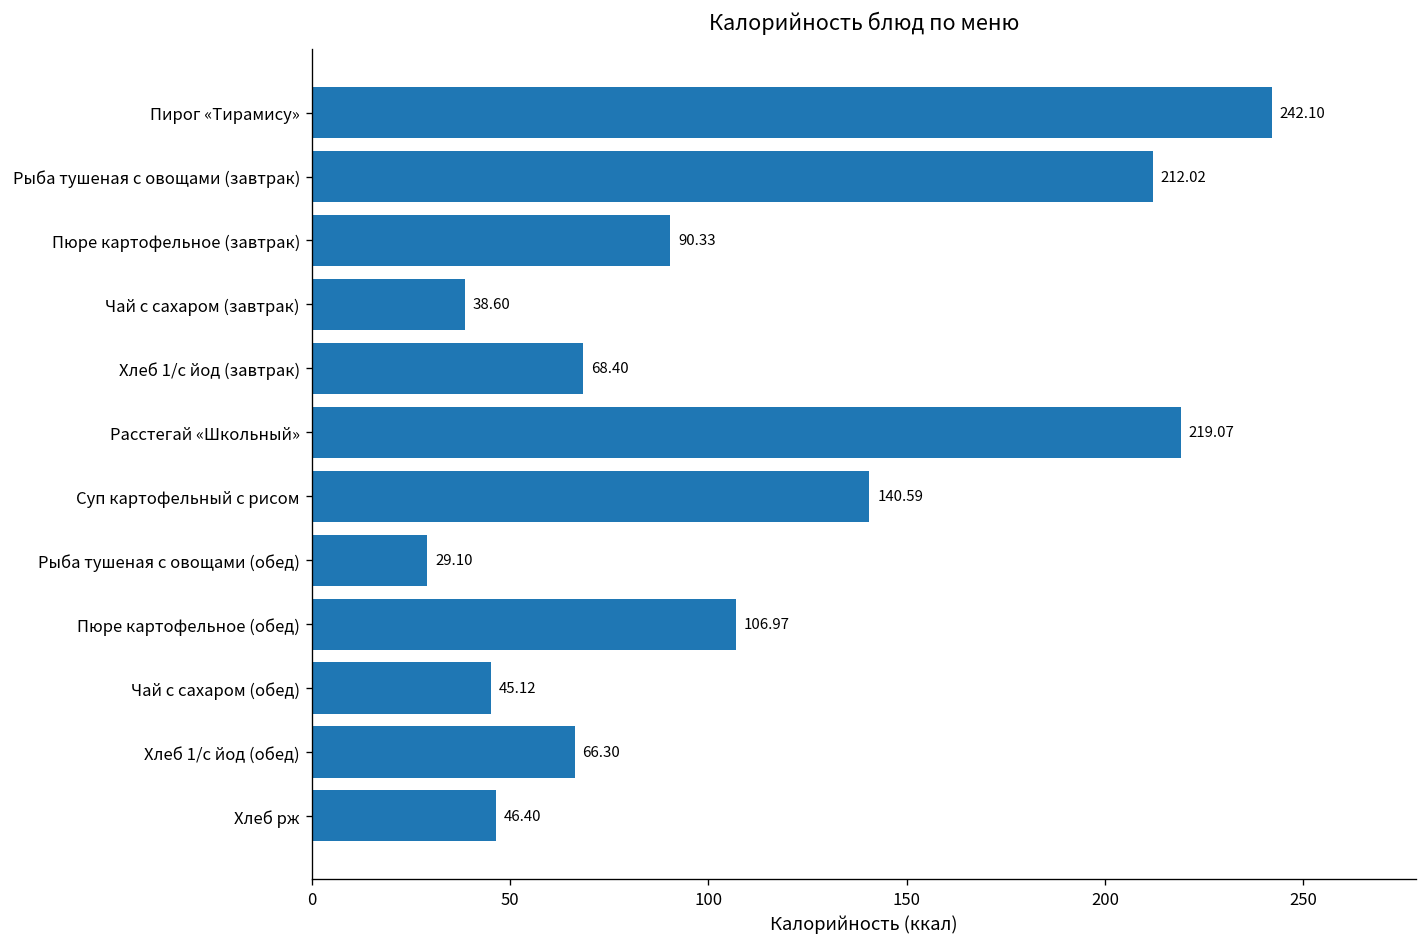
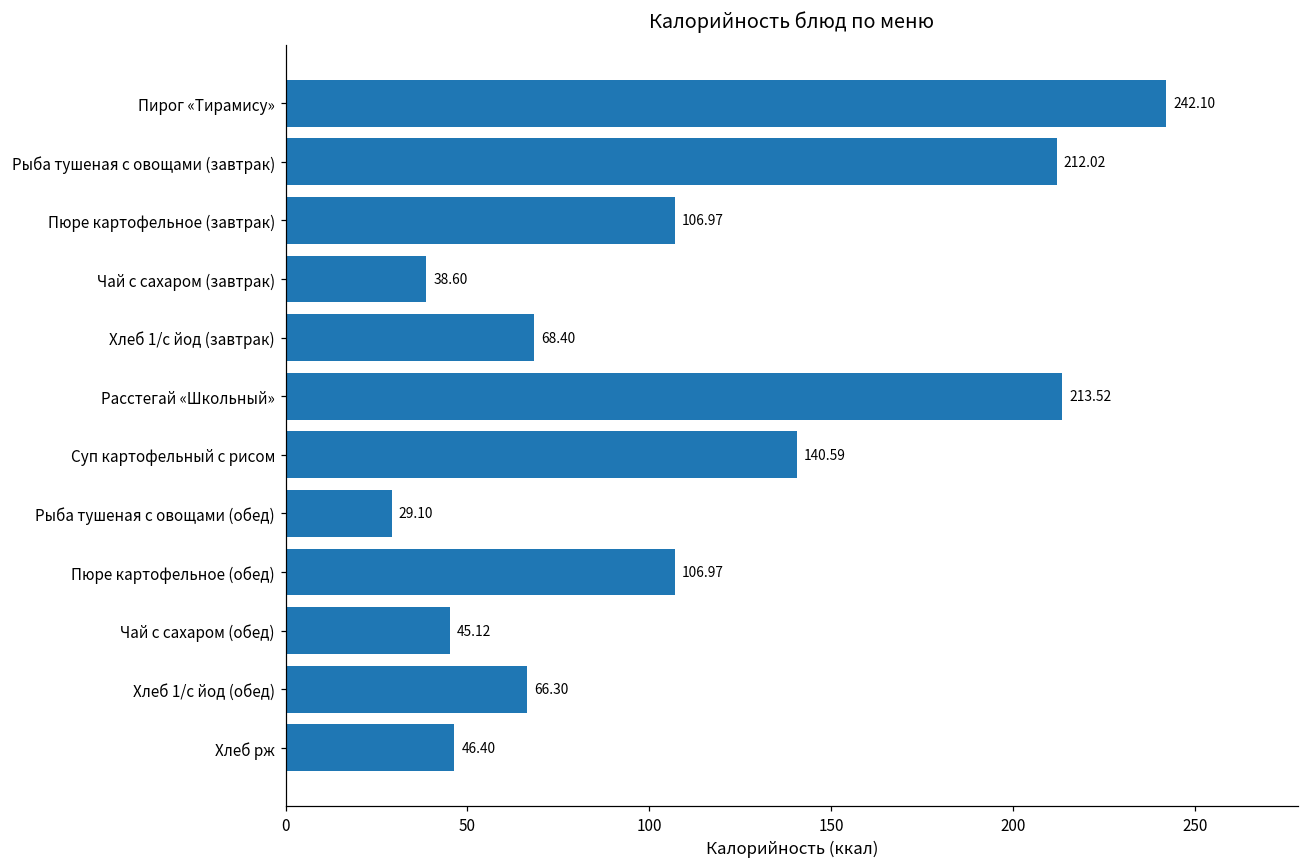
Пюре картофельное (завтрак): 90.33 -> 106.97
Расстегай «Школьный»: 219.07 -> 213.52
